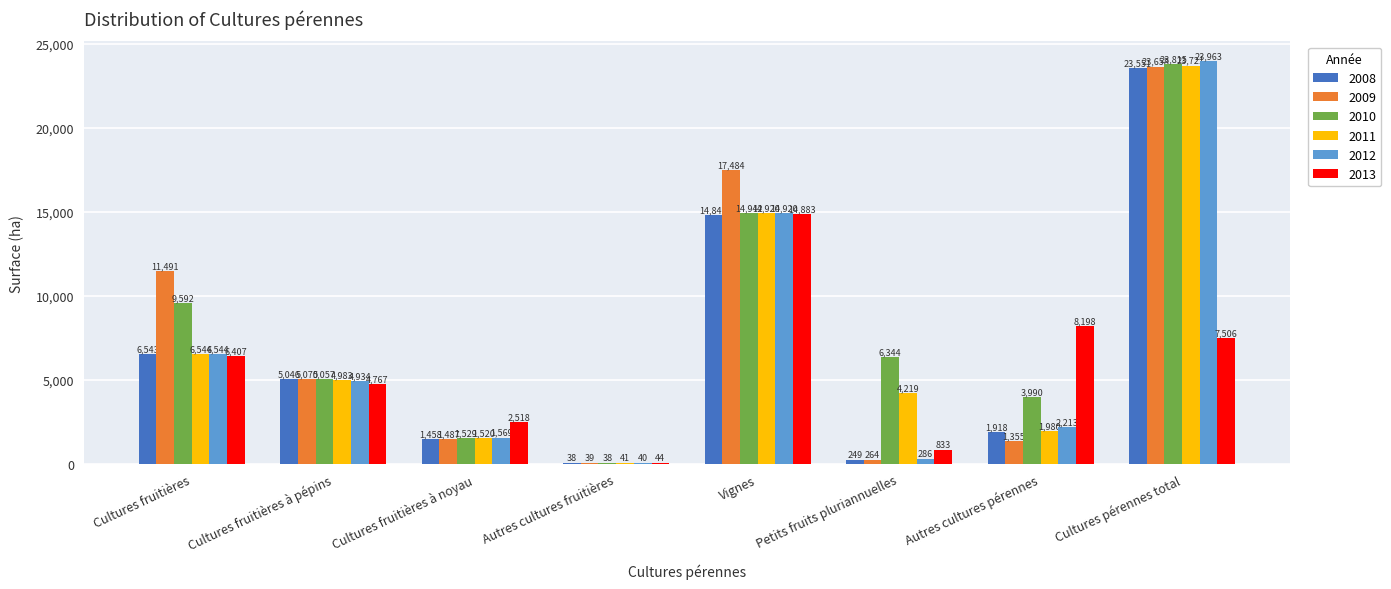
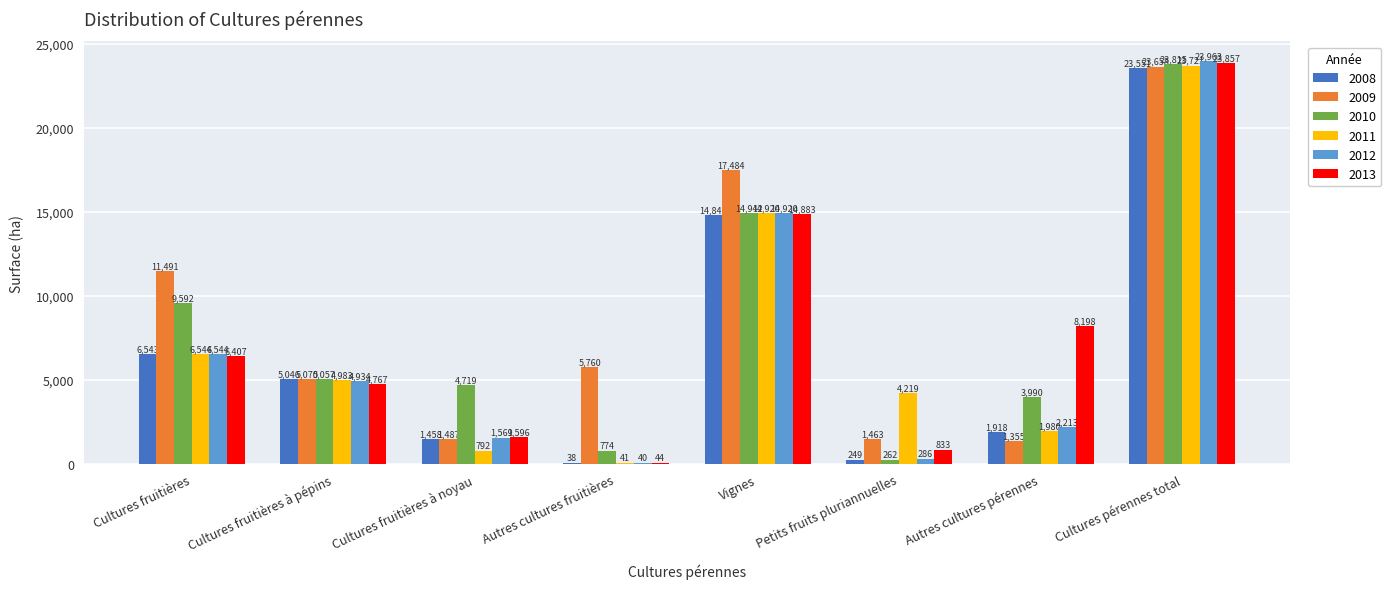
2010, Cultures fruitières à noyau: 1,529 -> 4,719
2011, Cultures fruitières à noyau: 1,520 -> 792
2013, Cultures fruitières à noyau: 2,518 -> 1,596
2009, Autres cultures fruitières: 39 -> 5,760
2010, Autres cultures fruitières: 38 -> 774
2009, Petits fruits pluriannuelles: 264 -> 1,463
2010, Petits fruits pluriannuelles: 6,344 -> 262
2013, Cultures pérennes total: 7,506 -> 23,857
